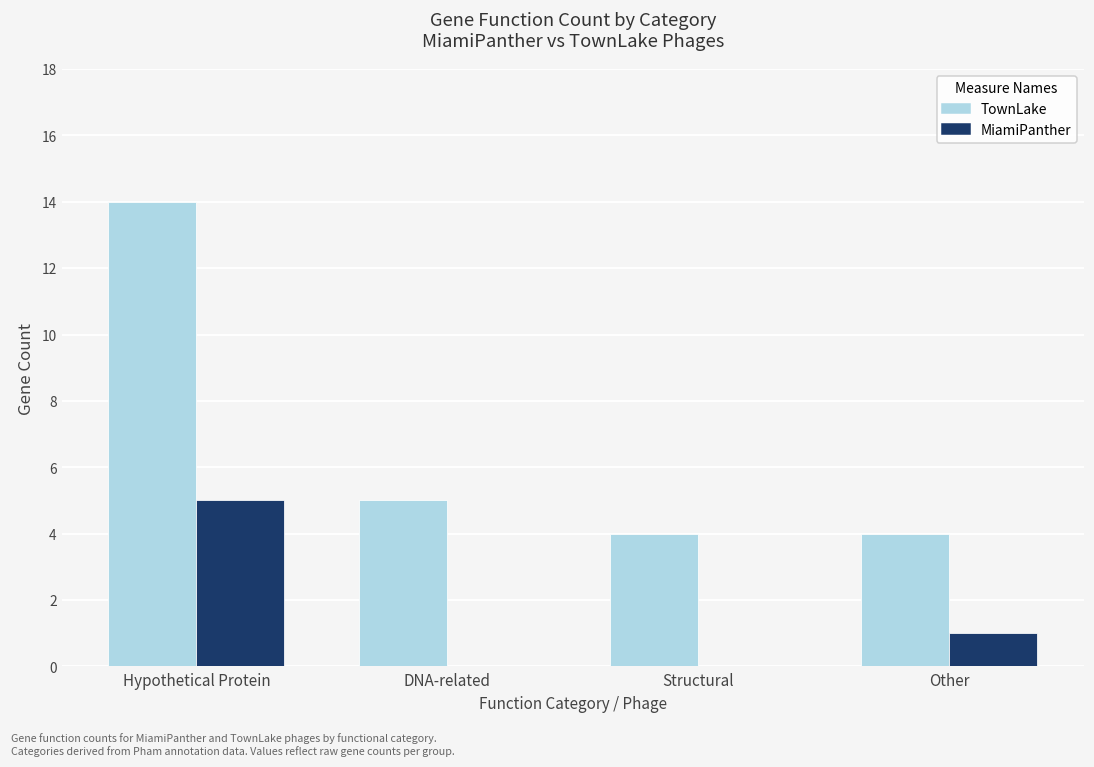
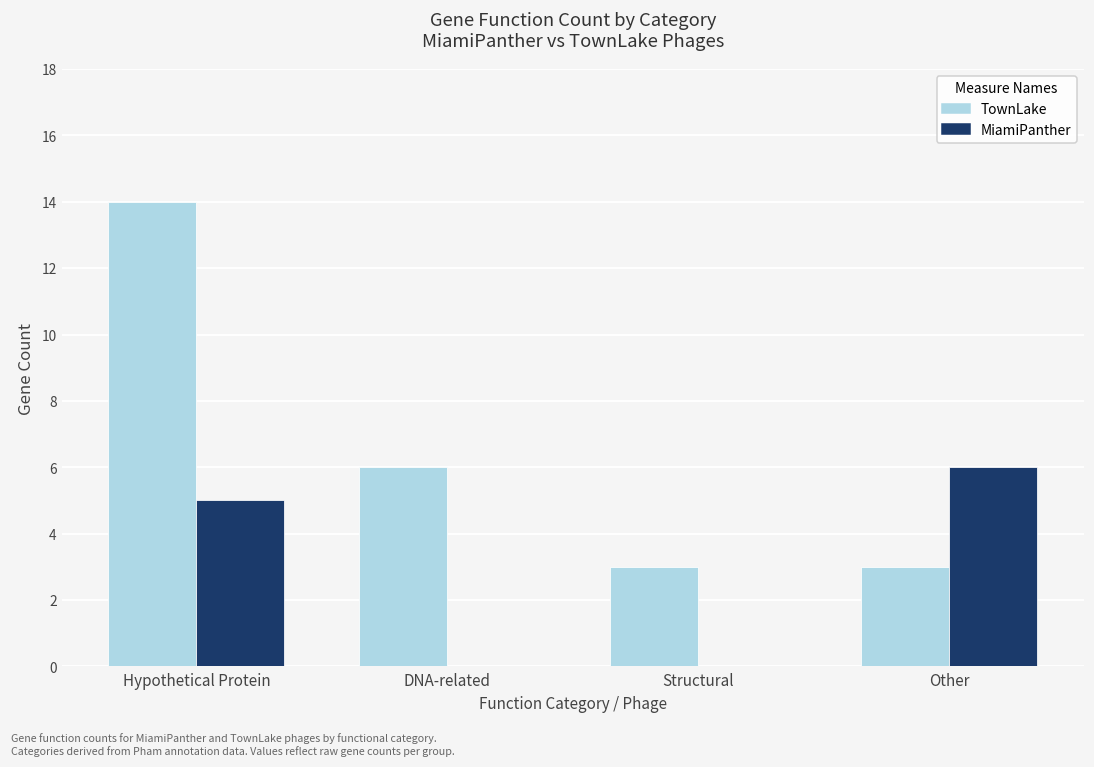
TownLake, DNA-related: 5 -> 6
TownLake, Structural: 4 -> 3
TownLake, Other: 4 -> 3
MiamiPanther, Other: 1 -> 6
